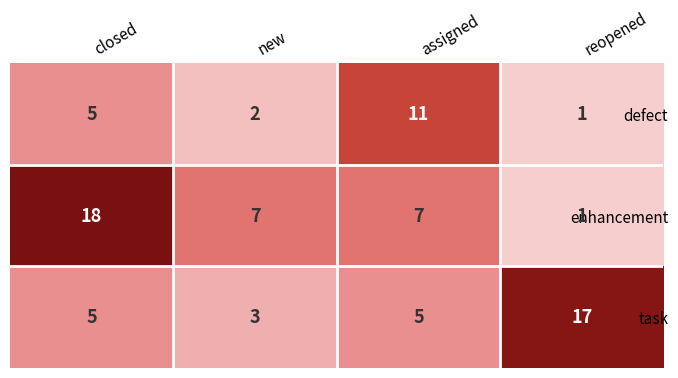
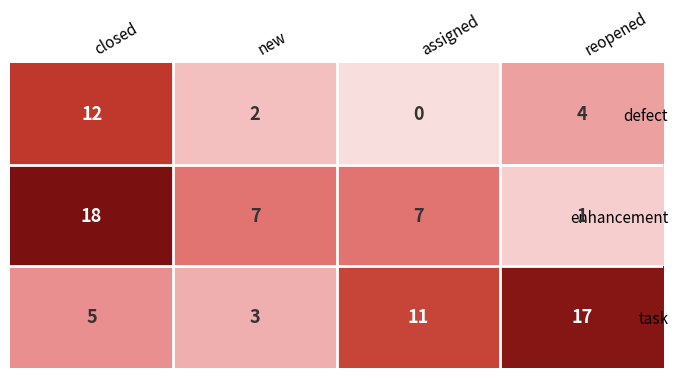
defect, closed: 5 -> 12
defect, assigned: 11 -> 0
defect, reopened: 1 -> 4
task, assigned: 5 -> 11
